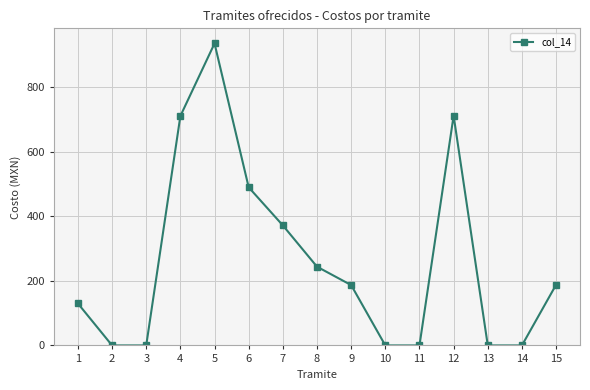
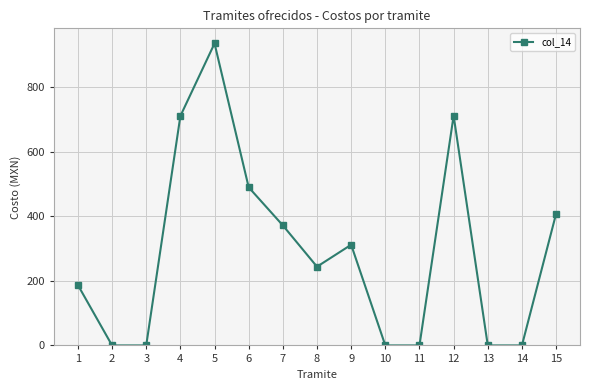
1: 130 -> 190
9: 190 -> 310
15: 190 -> 410
